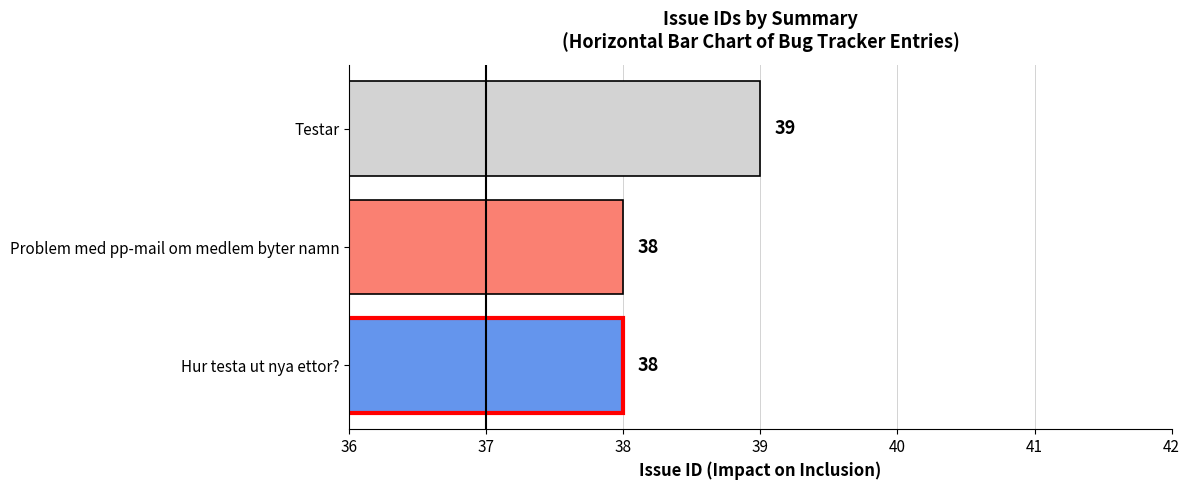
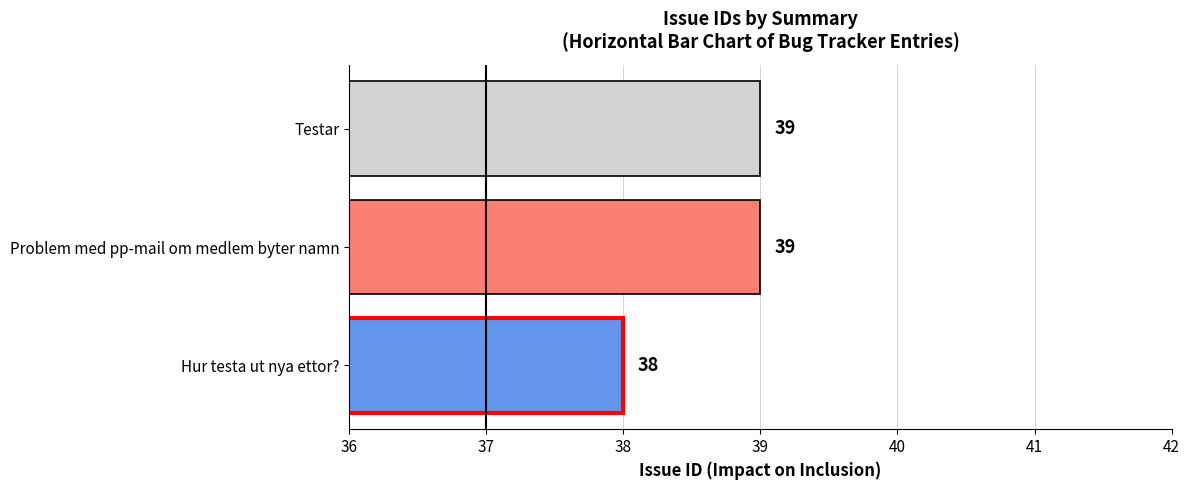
Problem med pp-mail om medlem byter namn: 38 -> 39
